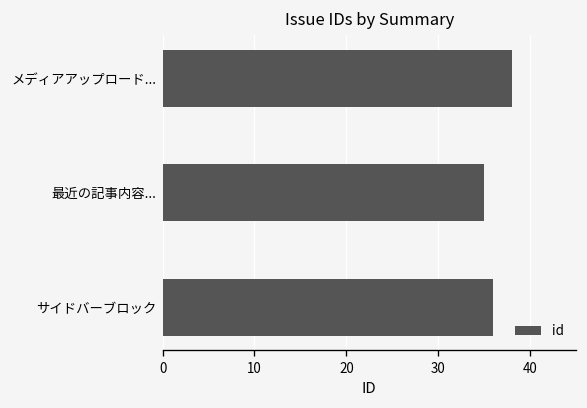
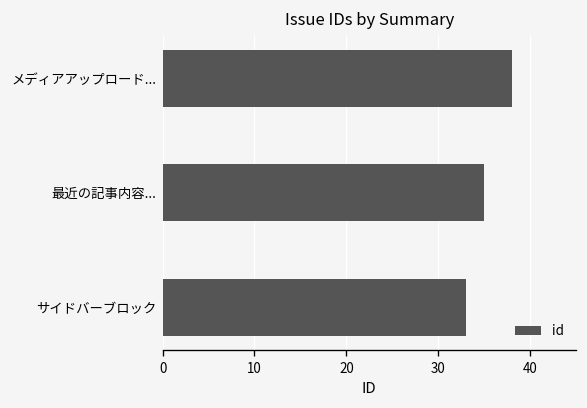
サイドバーブロック: 36 -> 33
